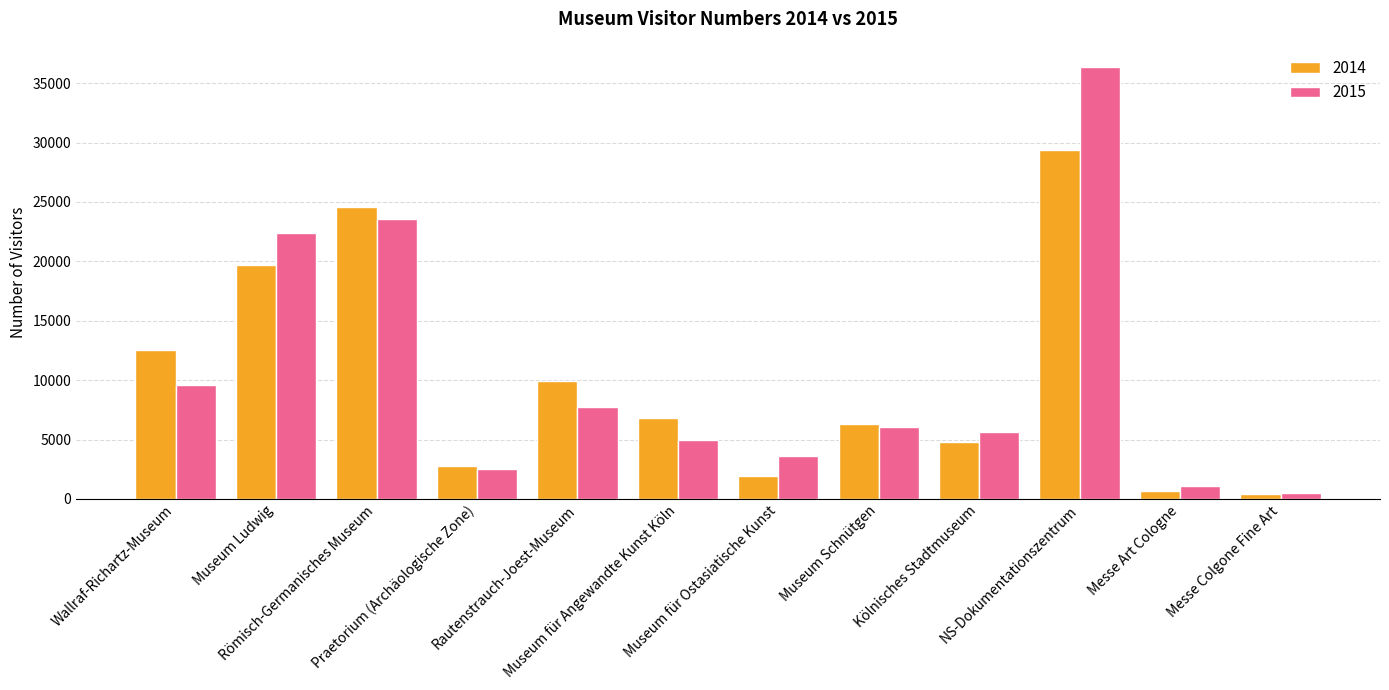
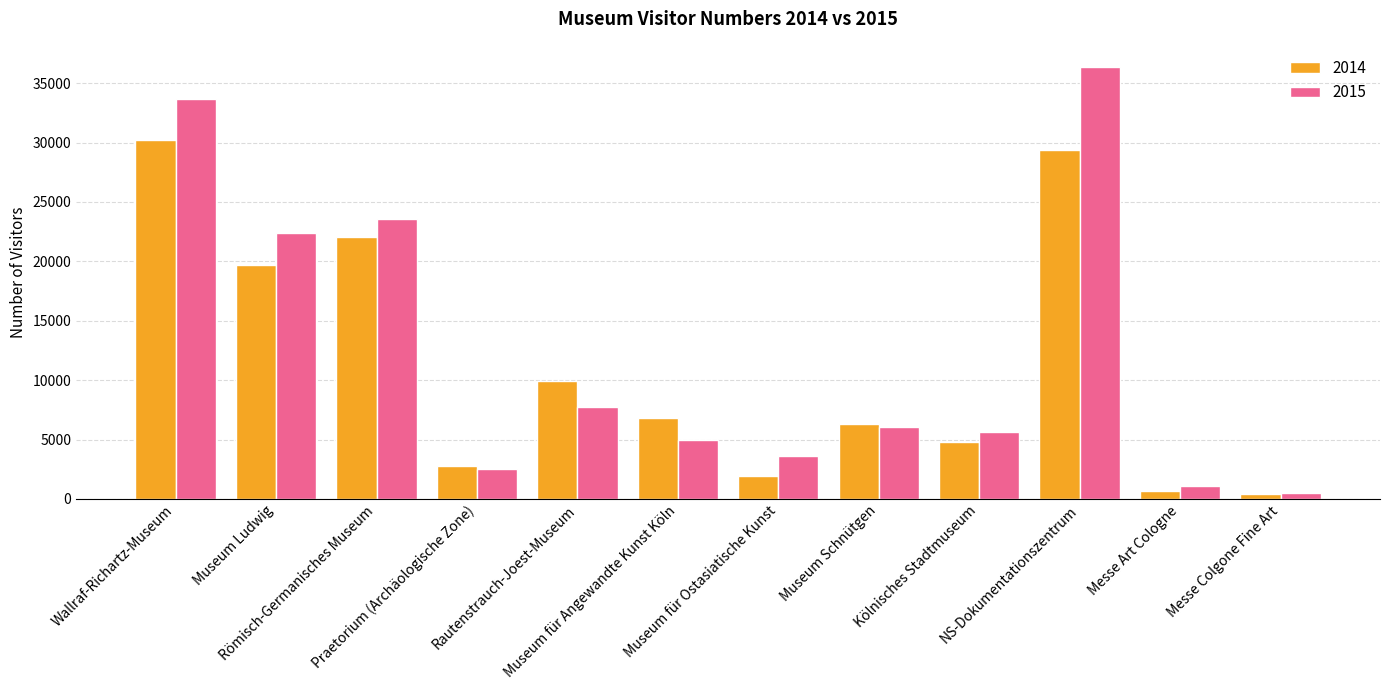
2014, Wallraf-Richartz-Museum: 12500 -> 30200
2015, Wallraf-Richartz-Museum: 9600 -> 33700
2014, Römisch-Germanisches Museum: 24600 -> 22100
